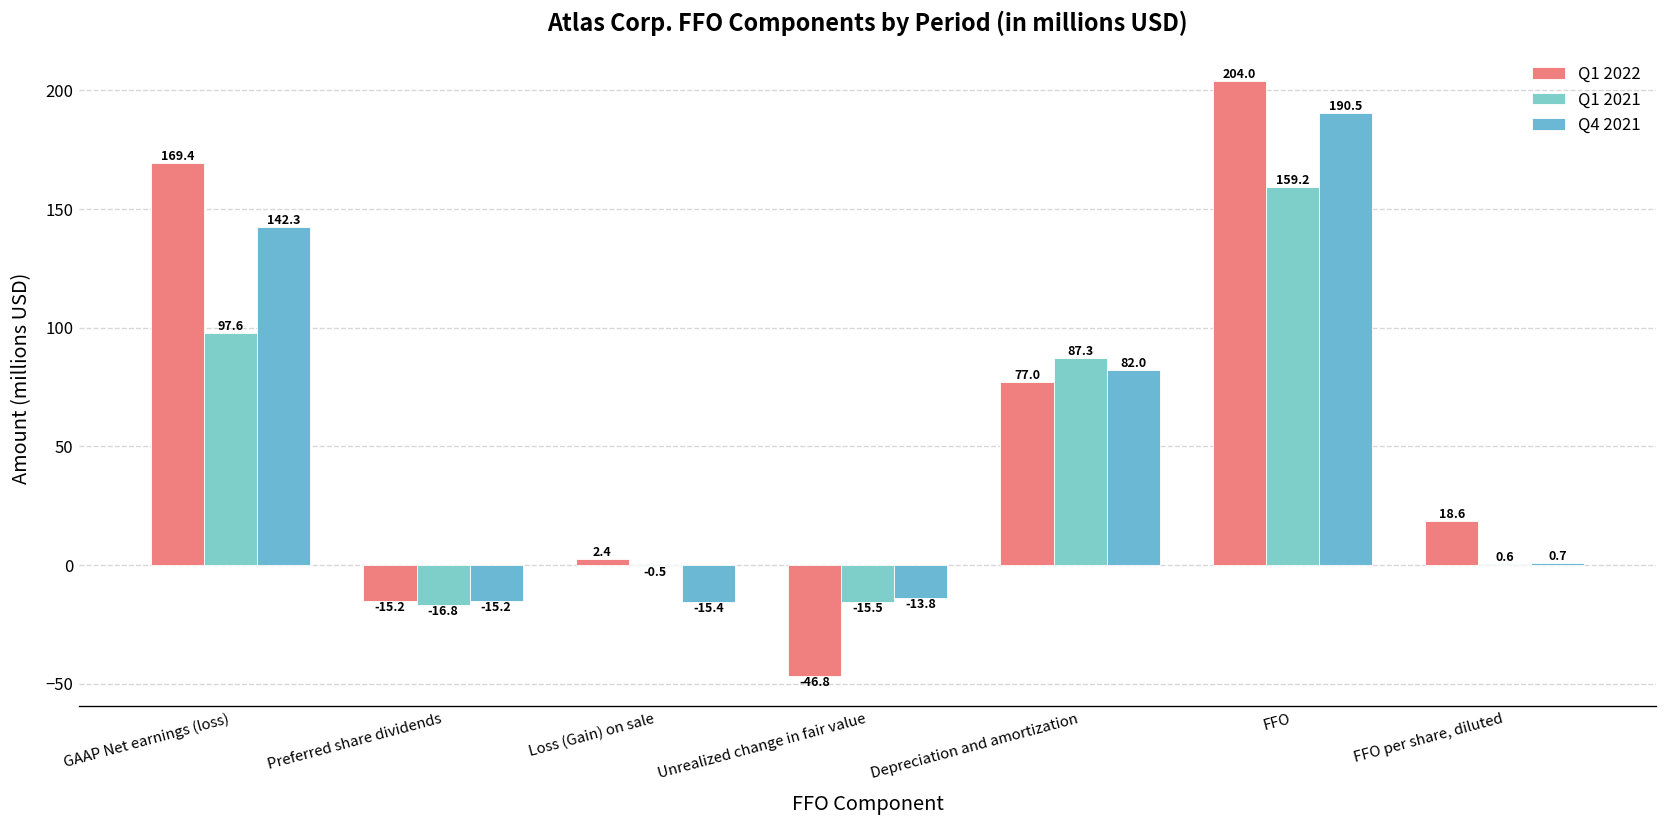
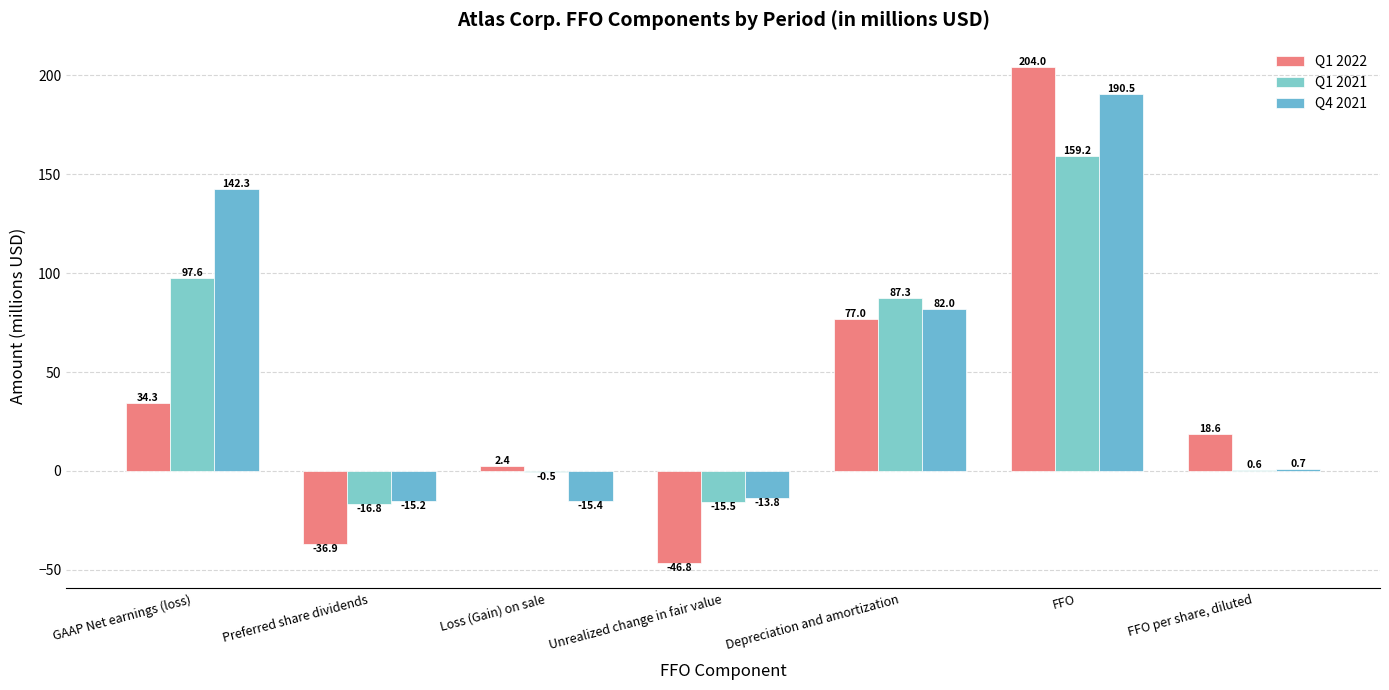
Q1 2022, GAAP Net earnings (loss): 169.4 -> 34.3
Q1 2022, Preferred share dividends: -15.2 -> -36.9
